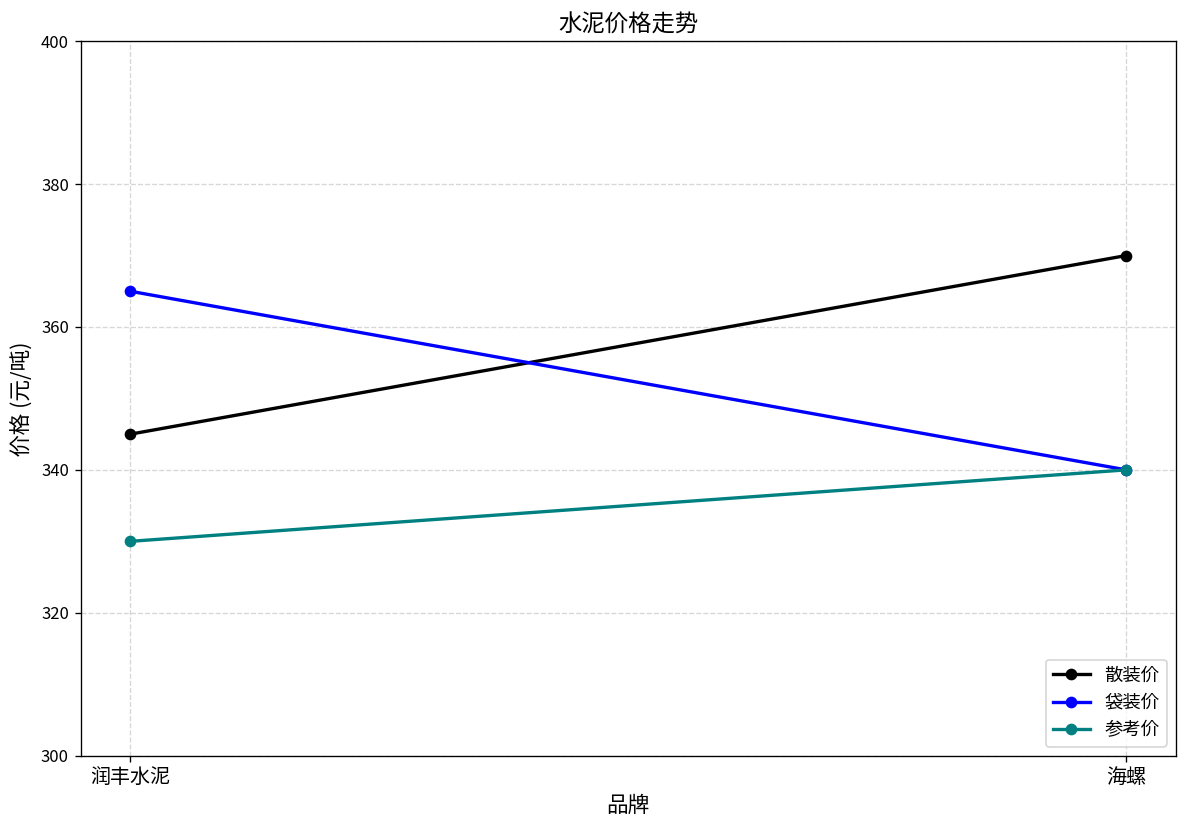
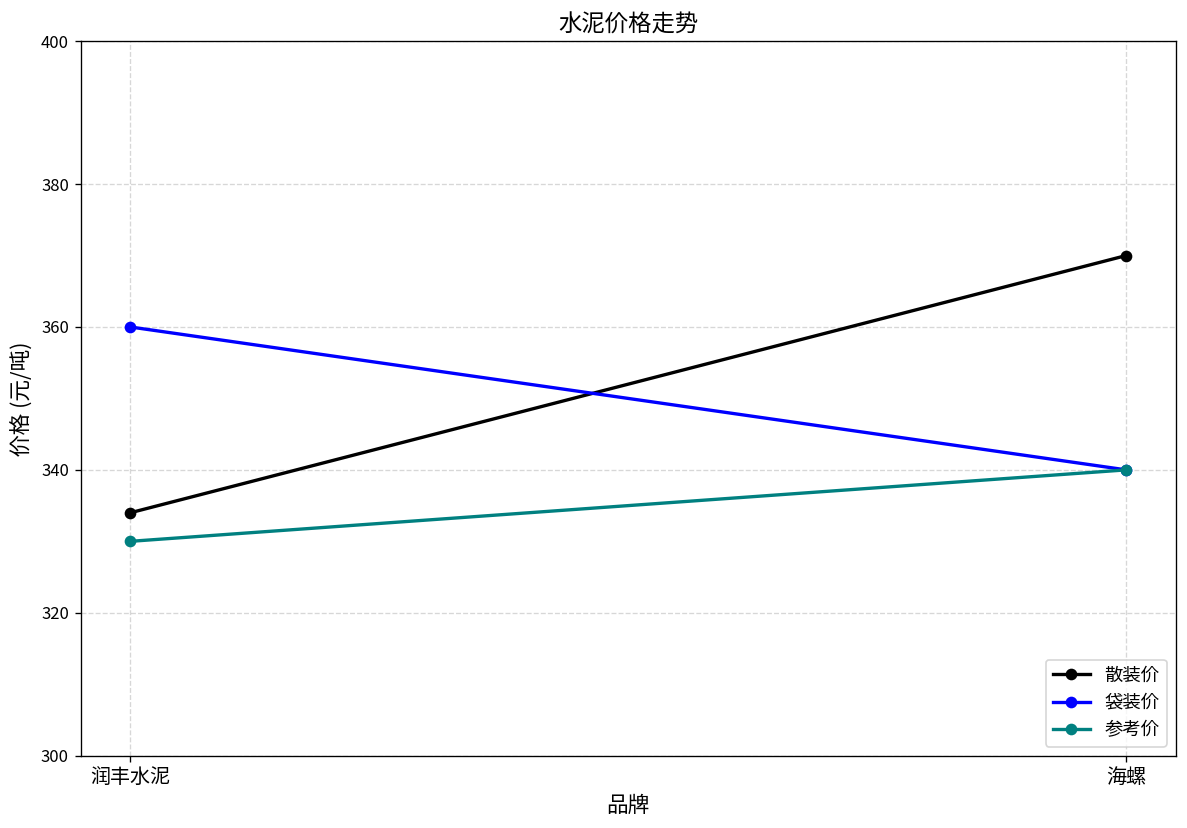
散装价, 润丰水泥: 345 -> 334
袋装价, 润丰水泥: 365 -> 360
